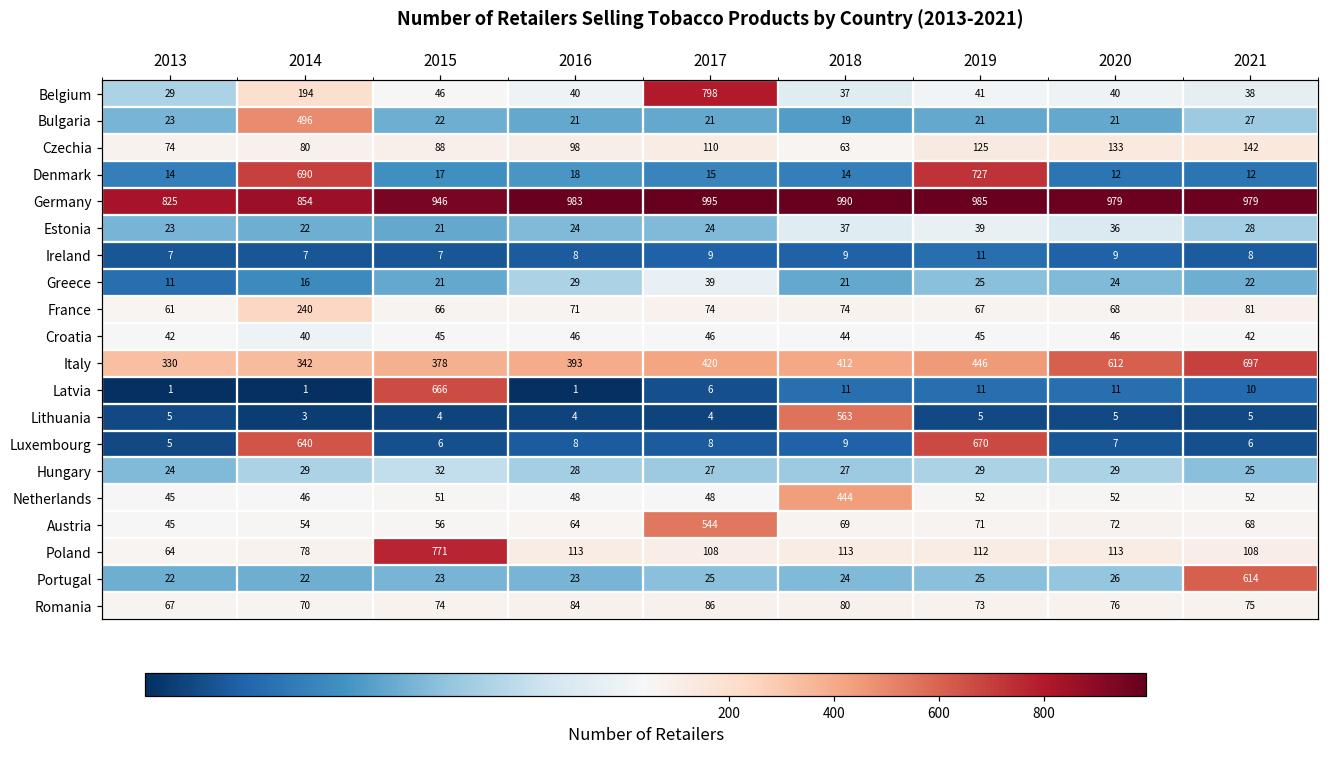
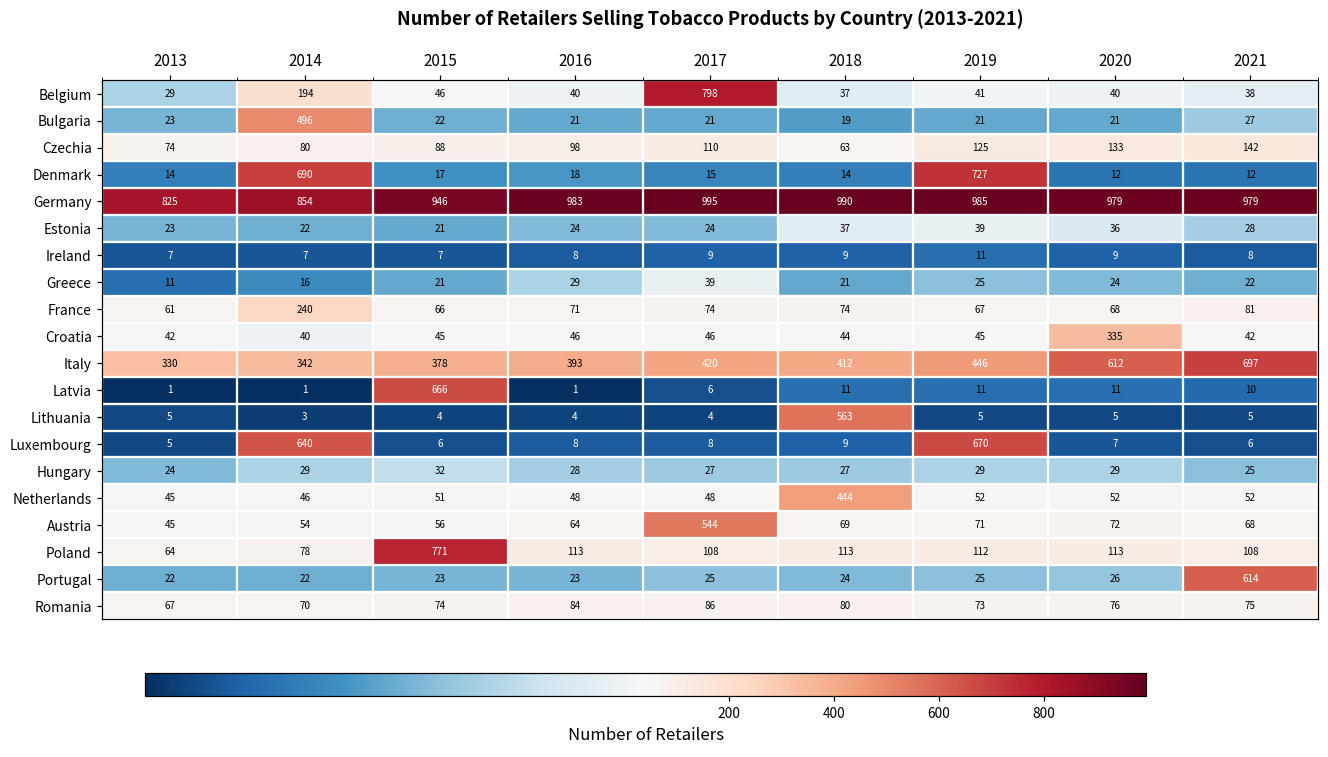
Croatia, 2020: 46 -> 335
